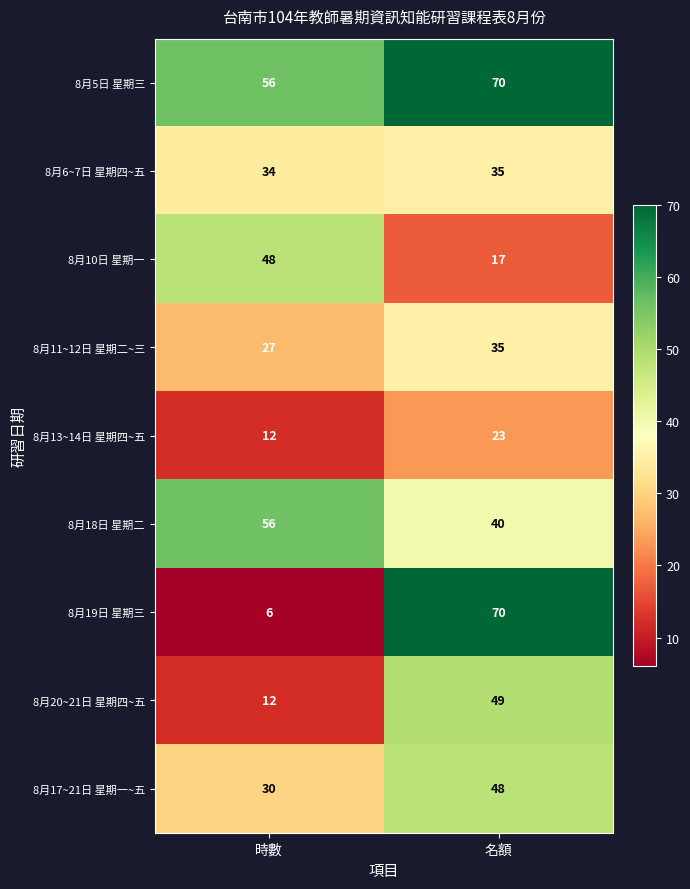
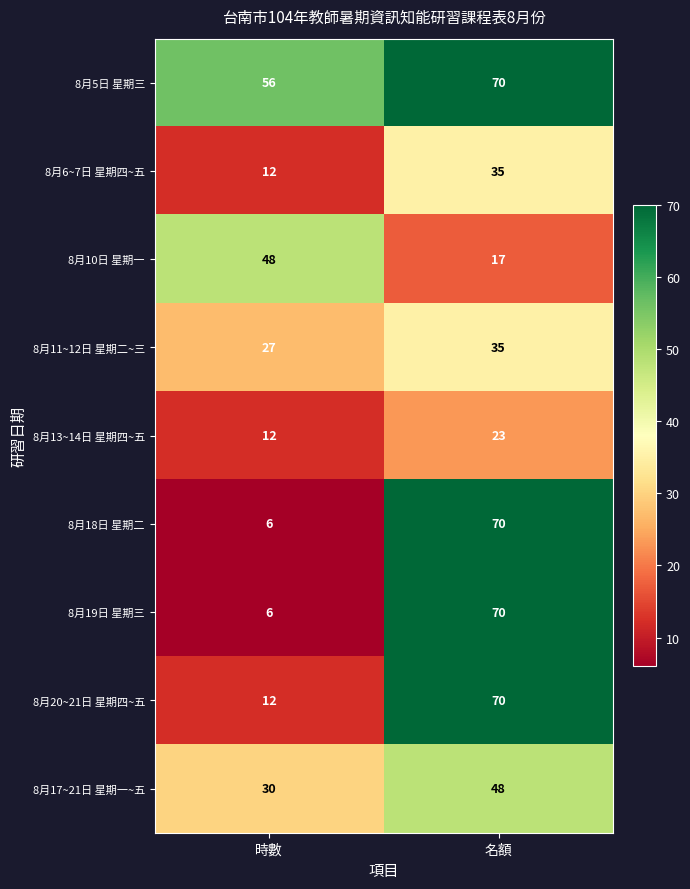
8月6~7日 星期四~五, 時數: 34 -> 12
8月18日 星期二, 時數: 56 -> 6
8月18日 星期二, 名額: 40 -> 70
8月20~21日 星期四~五, 名額: 49 -> 70
